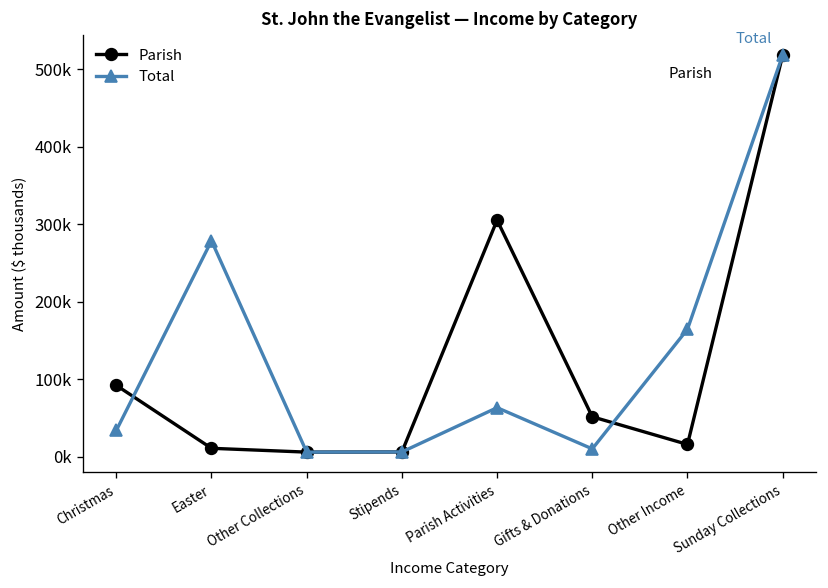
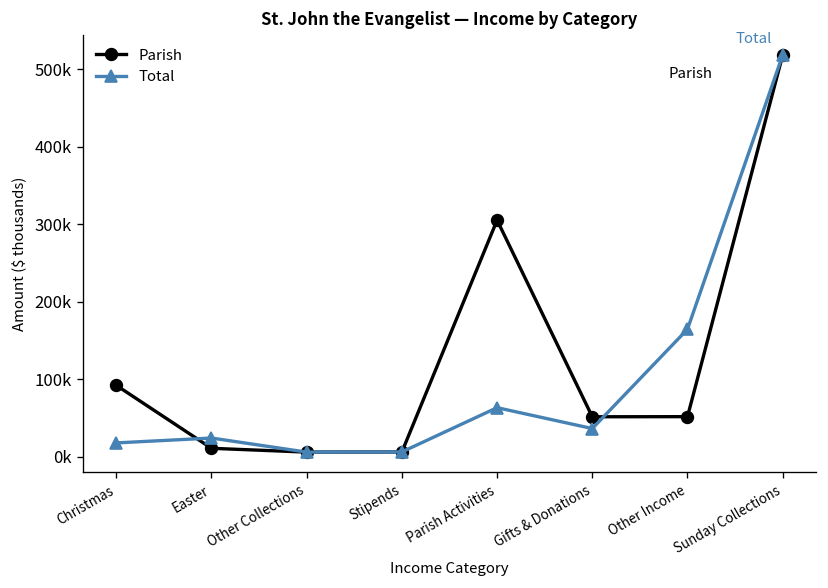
Total, Christmas: 30000 -> 20000
Total, Easter: 280000 -> 20000
Total, Gifts & Donations: 10000 -> 40000
Parish, Other Income: 20000 -> 50000
